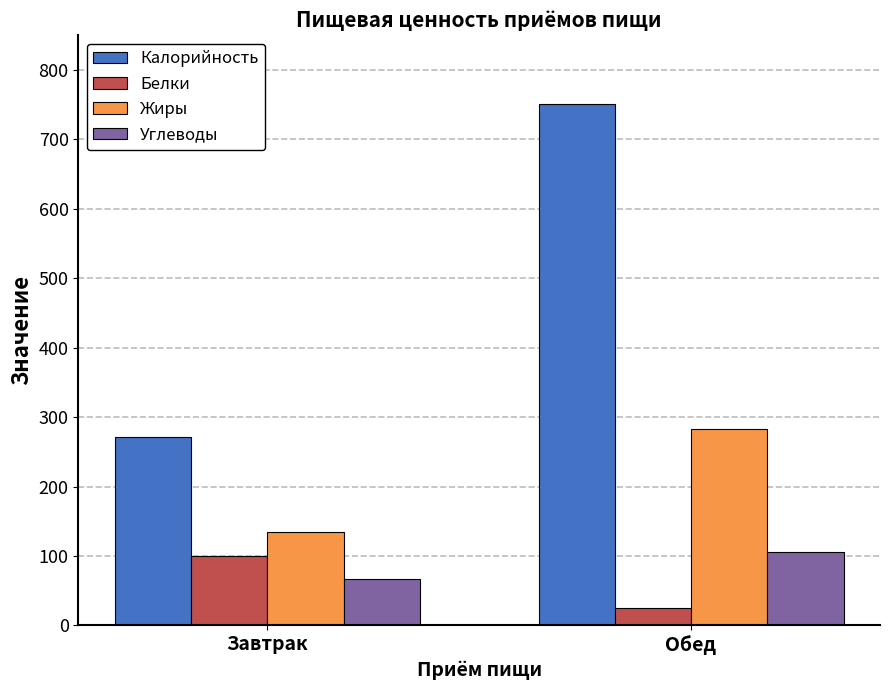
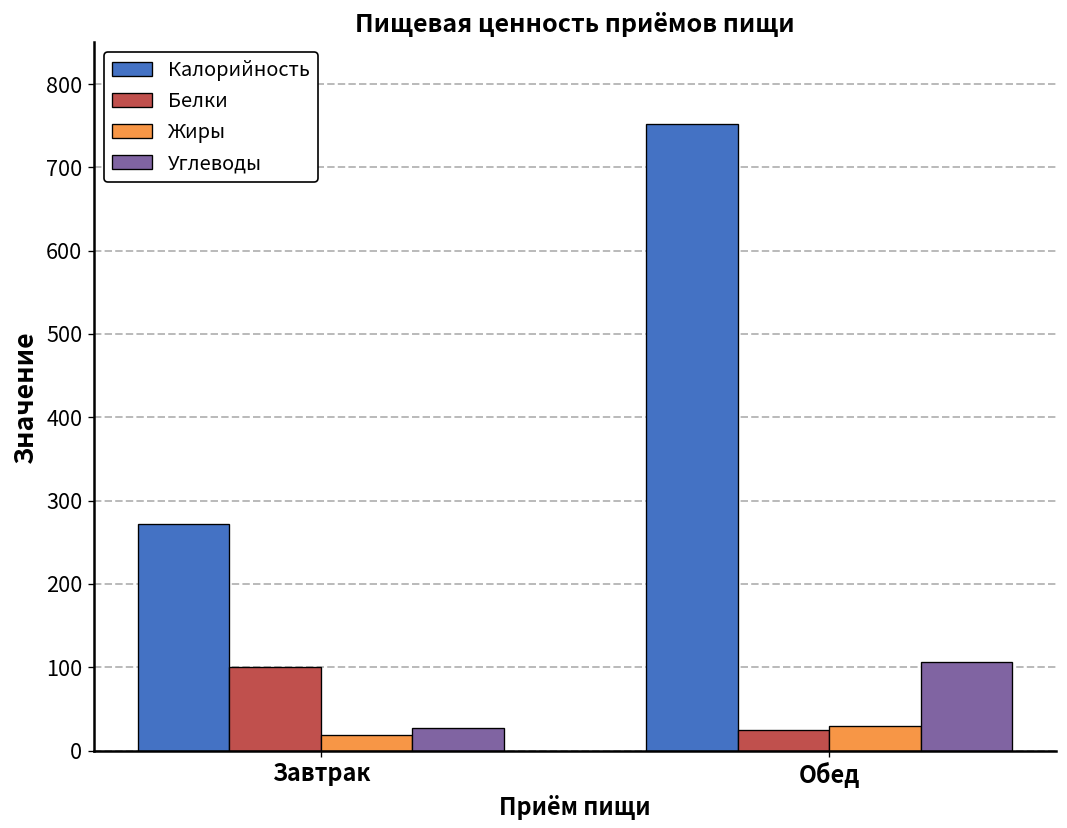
Жиры, Завтрак: 130 -> 20
Углеводы, Завтрак: 70 -> 30
Жиры, Обед: 280 -> 30
